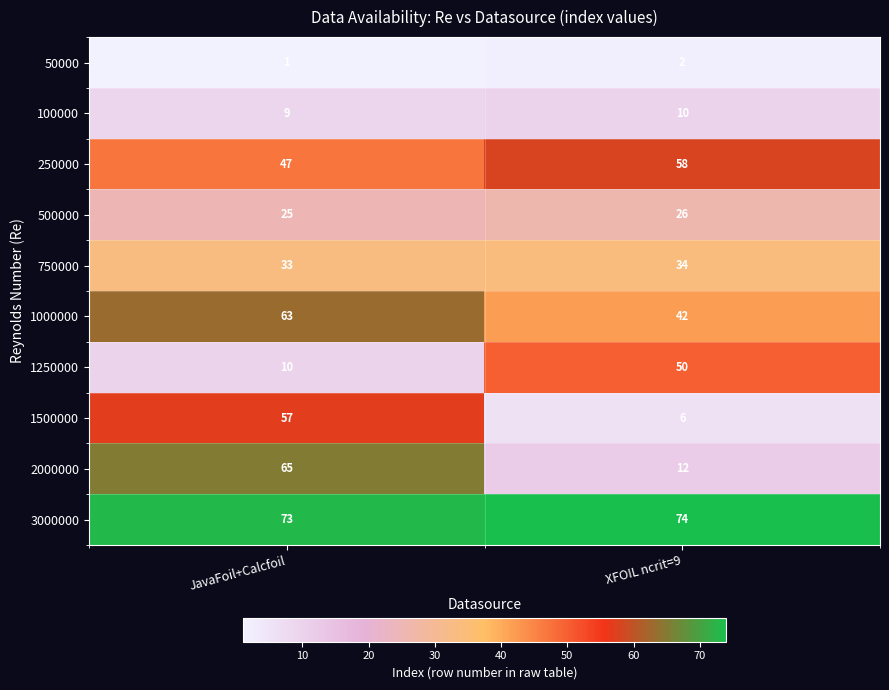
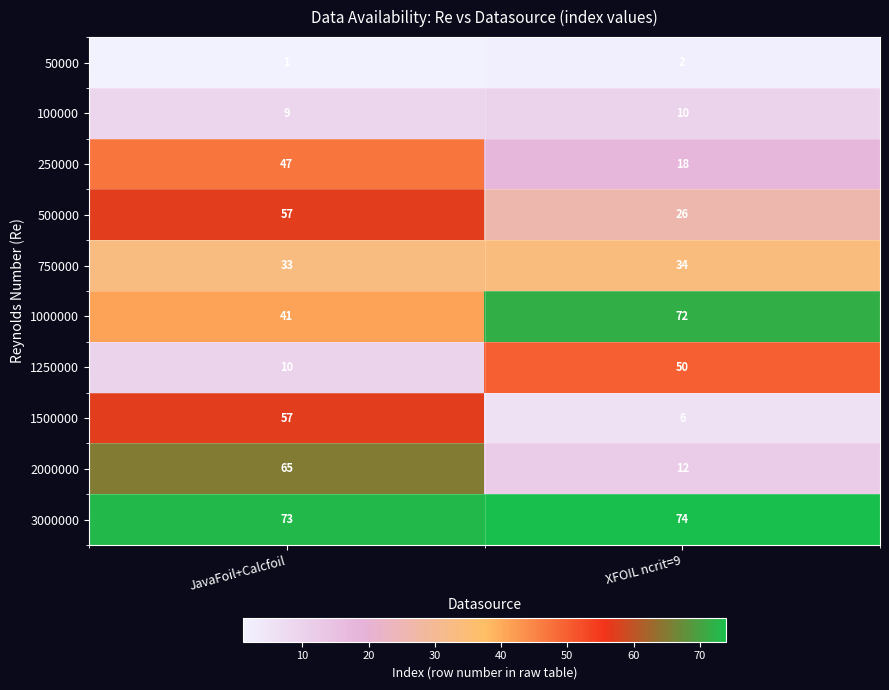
250000, XFOIL ncrit=9: 58 -> 18
500000, JavaFoil+Calcfoil: 25 -> 57
1000000, JavaFoil+Calcfoil: 63 -> 41
1000000, XFOIL ncrit=9: 42 -> 72
